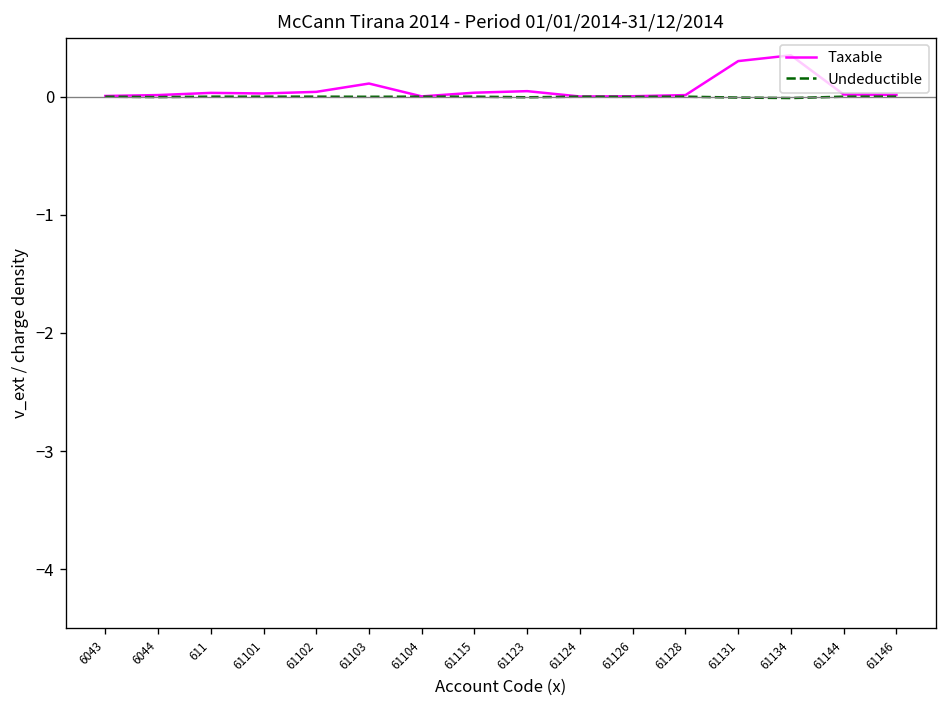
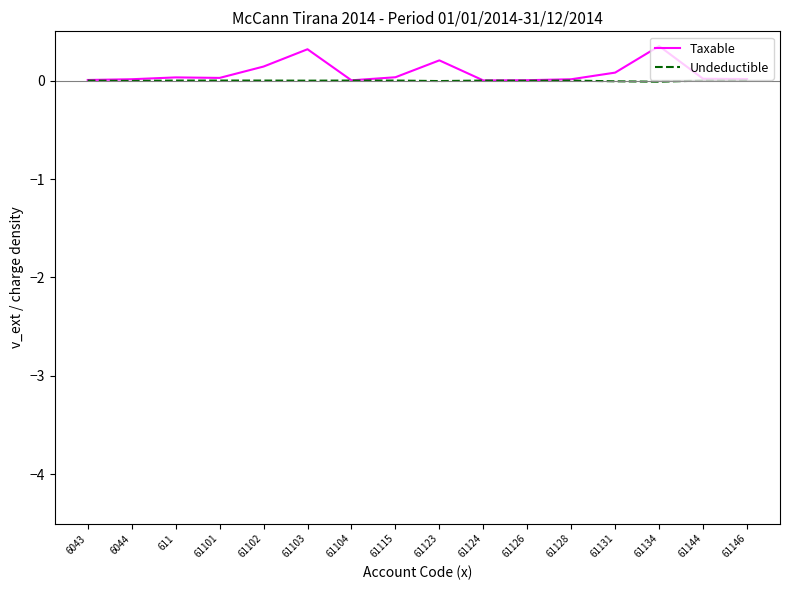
Taxable, 61102: 0.0 -> 0.1
Taxable, 61103: 0.1 -> 0.3
Taxable, 61123: 0.0 -> 0.2
Taxable, 61131: 0.3 -> 0.1
